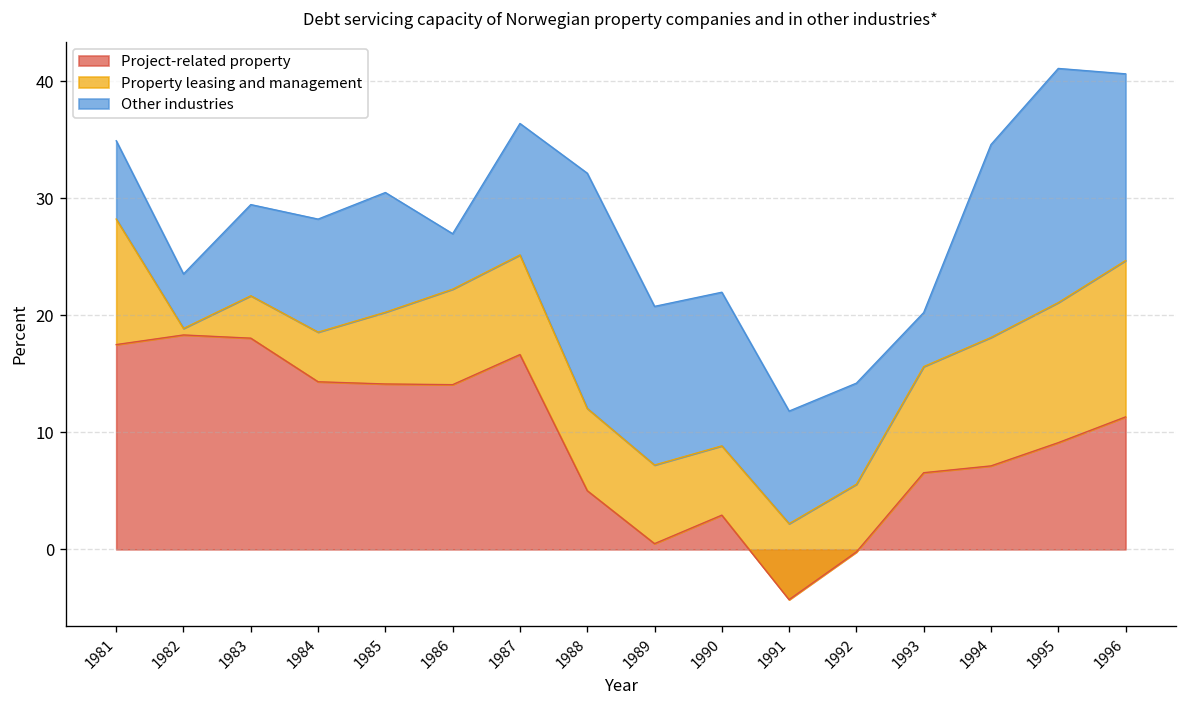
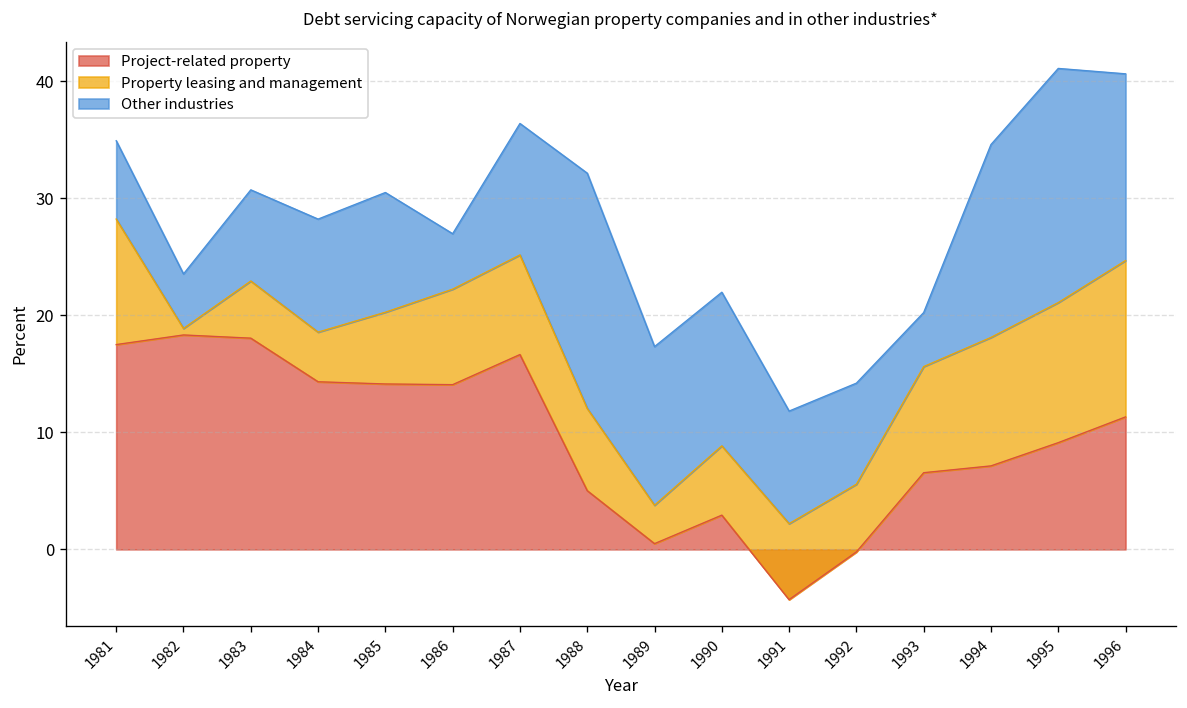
Property leasing and management, 1983: 4 -> 5
Property leasing and management, 1989: 7 -> 3
